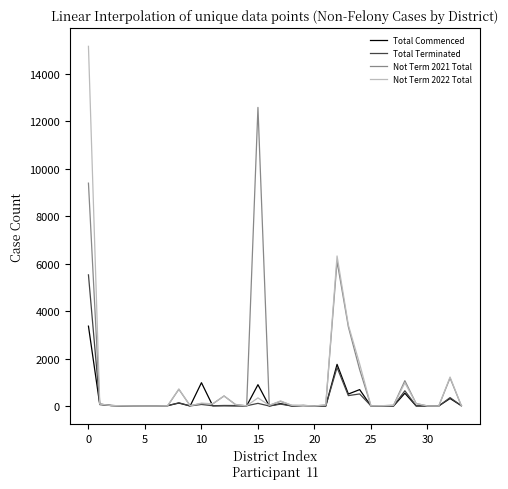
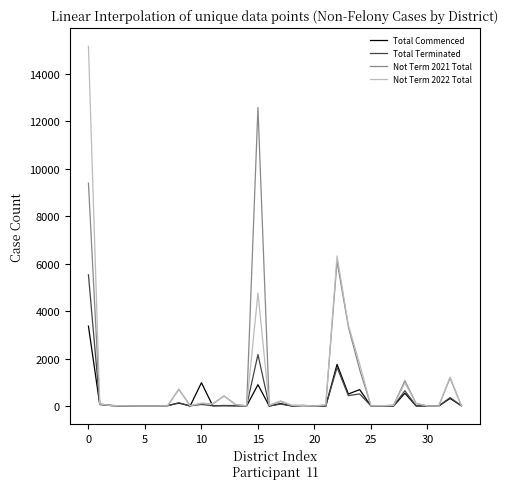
Total Terminated, 15: 100 -> 2200
Not Term 2022 Total, 15: 300 -> 4800
